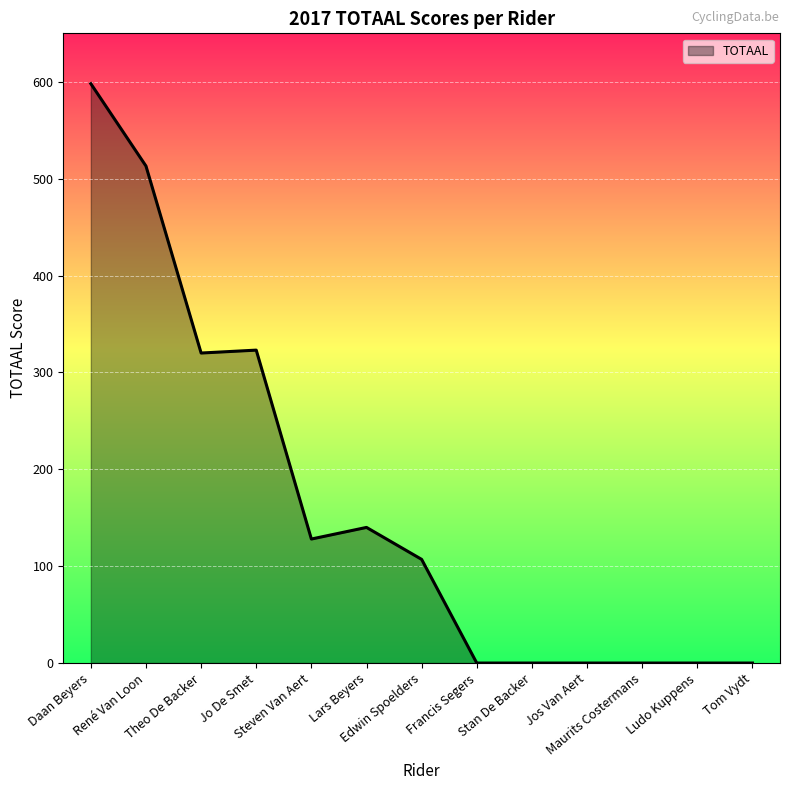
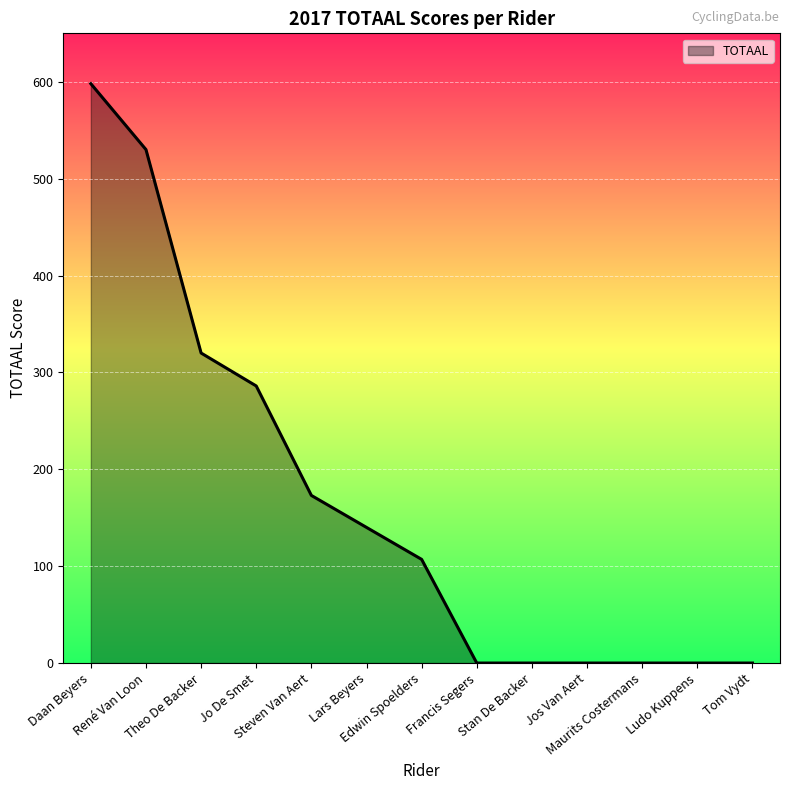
René Van Loon: 510 -> 530
Jo De Smet: 320 -> 290
Steven Van Aert: 130 -> 170
